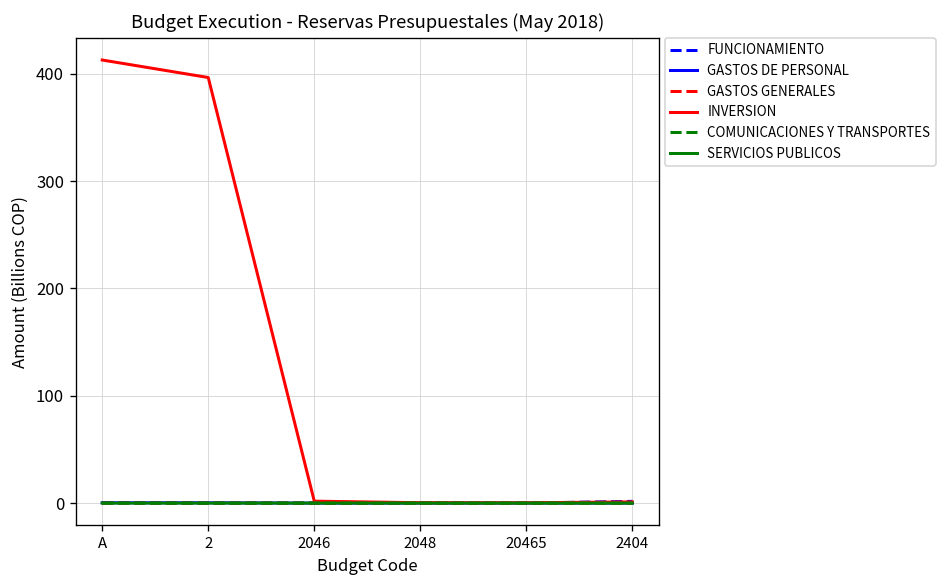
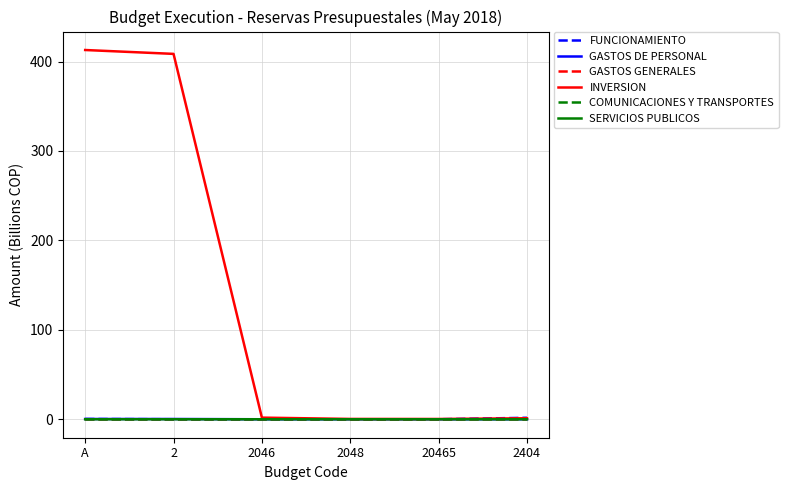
INVERSION, 2: 400 -> 410
